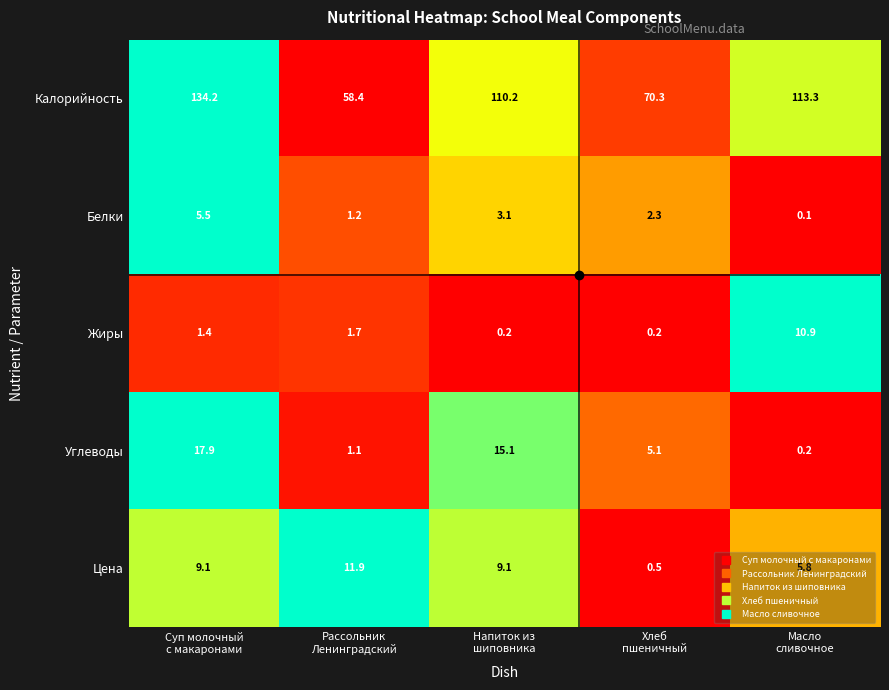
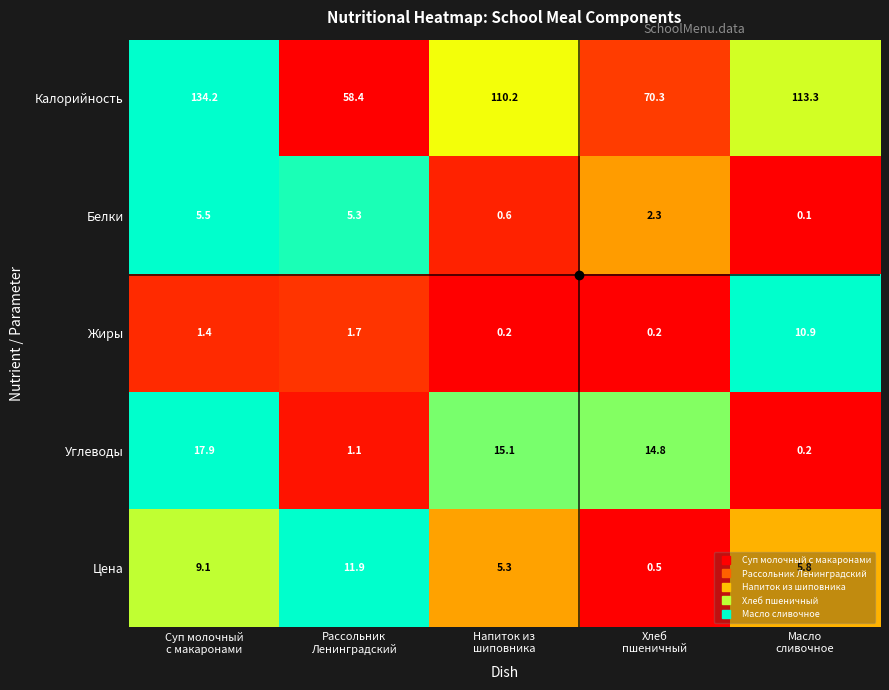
Белки, Рассольник Ленинградский: 1.2 -> 5.3
Белки, Напиток из шиповника: 3.1 -> 0.6
Углеводы, Хлеб пшеничный: 5.1 -> 14.8
Цена, Напиток из шиповника: 9.1 -> 5.3
